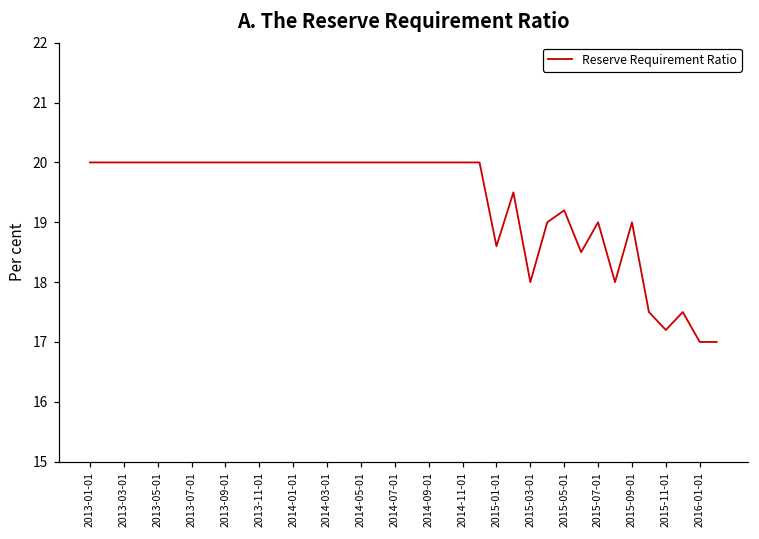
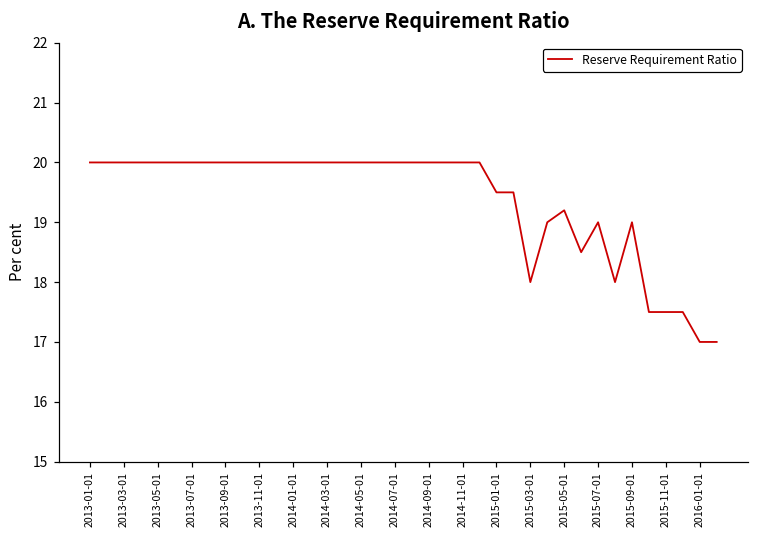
2015-01-01: 18.6 -> 19.5
2015-11-01: 17.2 -> 17.5
